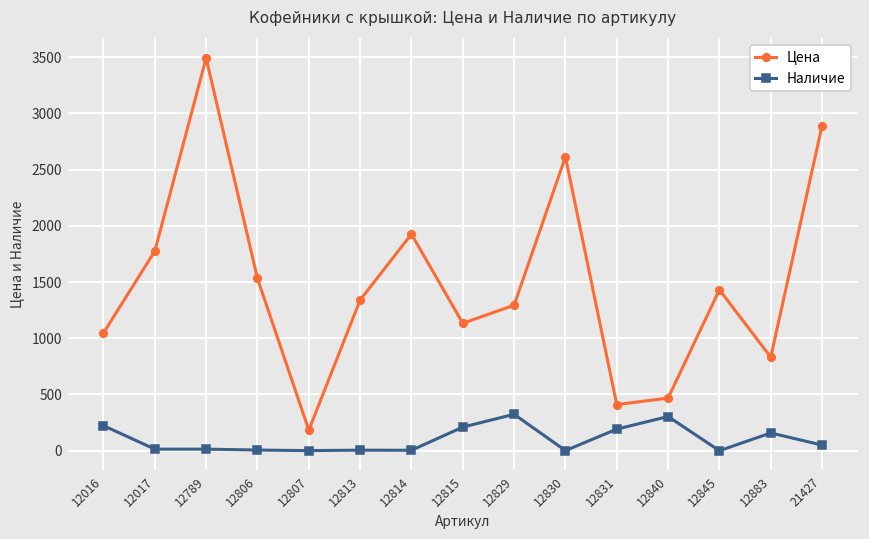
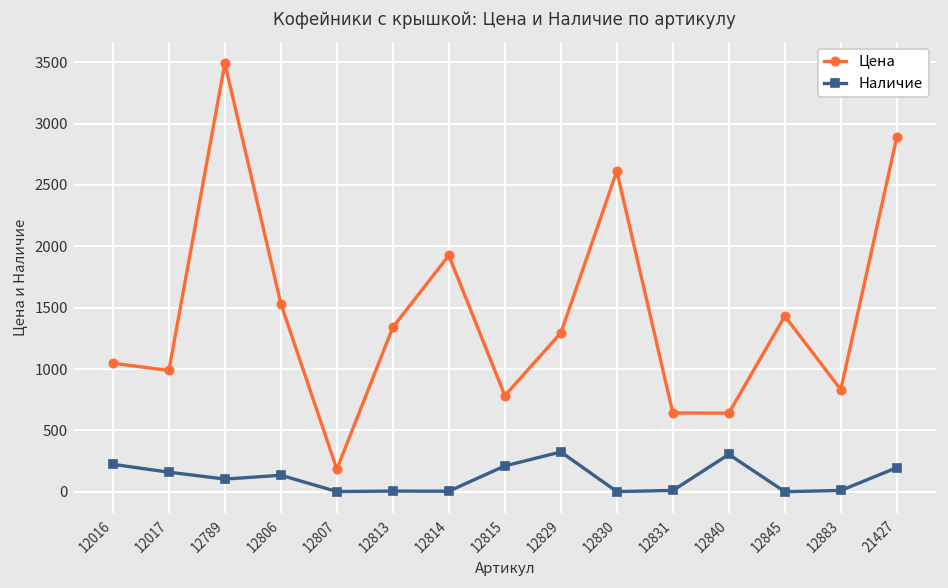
Цена, 12017: 1780 -> 990
Наличие, 12017: 10 -> 160
Наличие, 12789: 10 -> 100
Наличие, 12806: 10 -> 130
Цена, 12815: 1130 -> 780
Цена, 12831: 410 -> 640
Наличие, 12831: 190 -> 10
Цена, 12840: 470 -> 640
Наличие, 12883: 160 -> 10
Наличие, 21427: 50 -> 200
